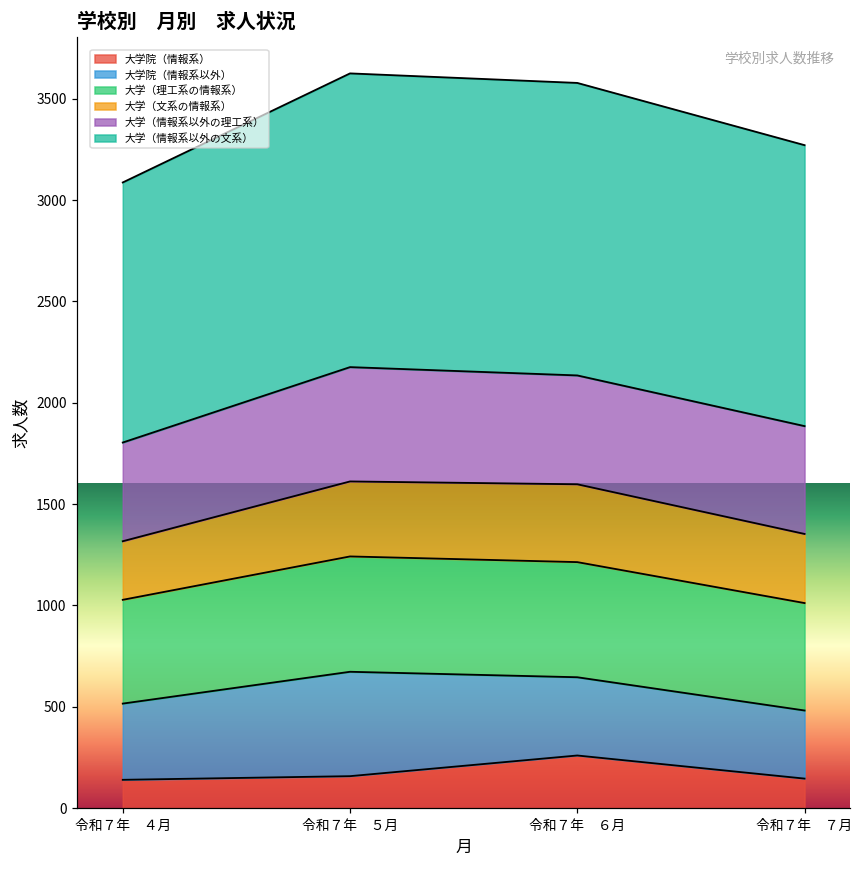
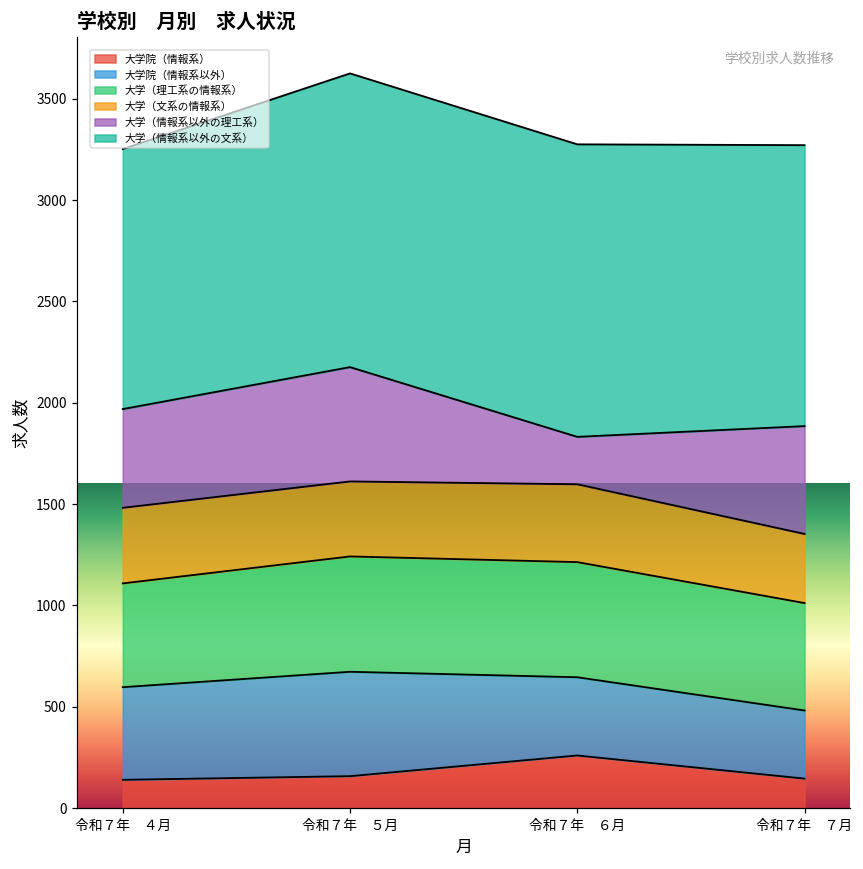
大学院（情報系以外）, 令和７年 ４月: 380 -> 460
大学（文系の情報系）, 令和７年 ４月: 290 -> 370
大学（情報系以外の理工系）, 令和７年 ６月: 540 -> 230
